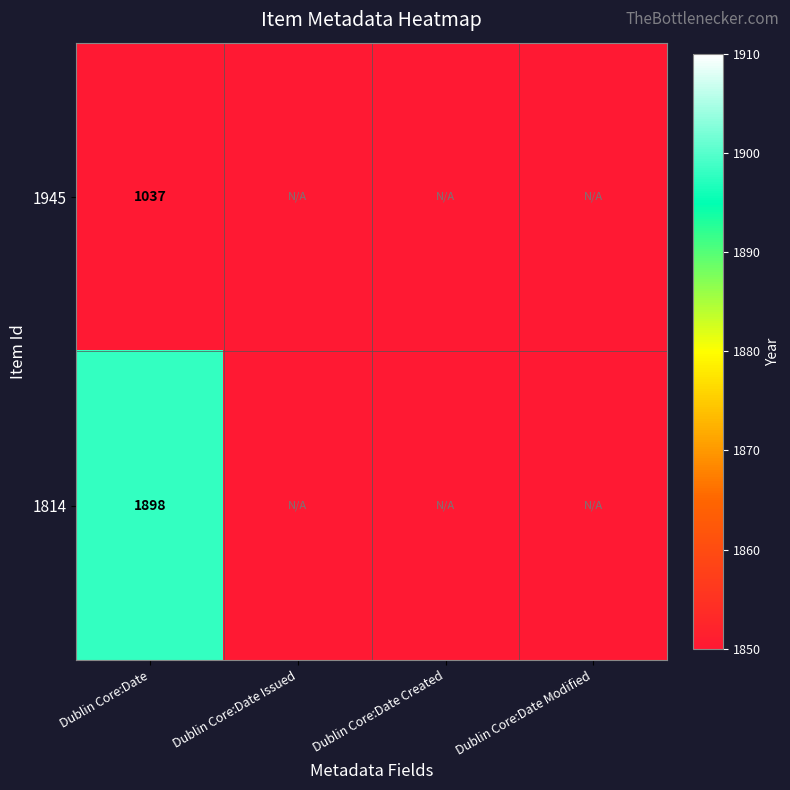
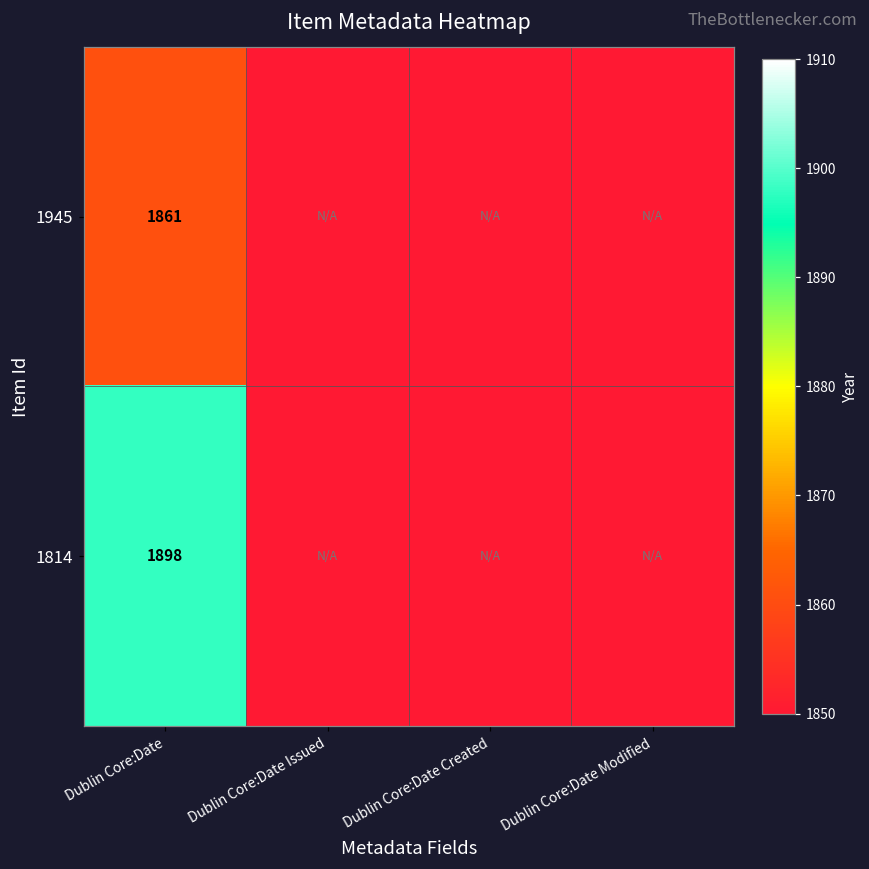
1945, Dublin Core:Date: 1037 -> 1861
